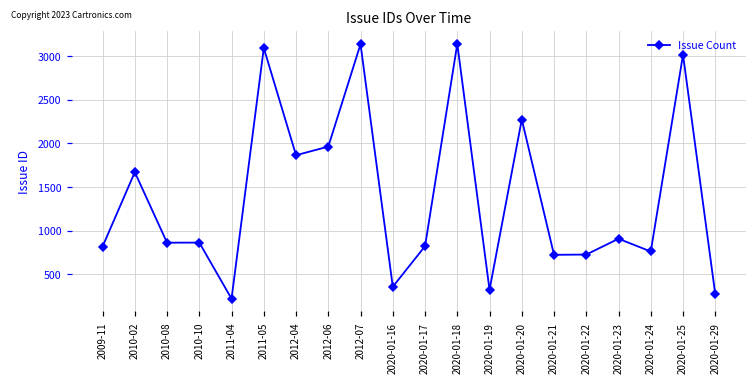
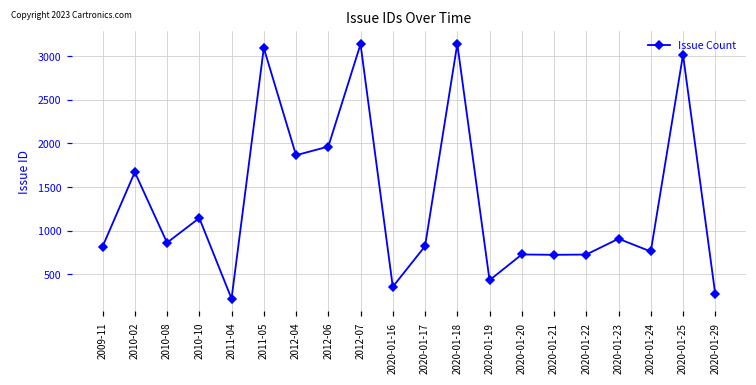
2010-10: 900 -> 1100
2020-01-19: 300 -> 400
2020-01-20: 2300 -> 700
